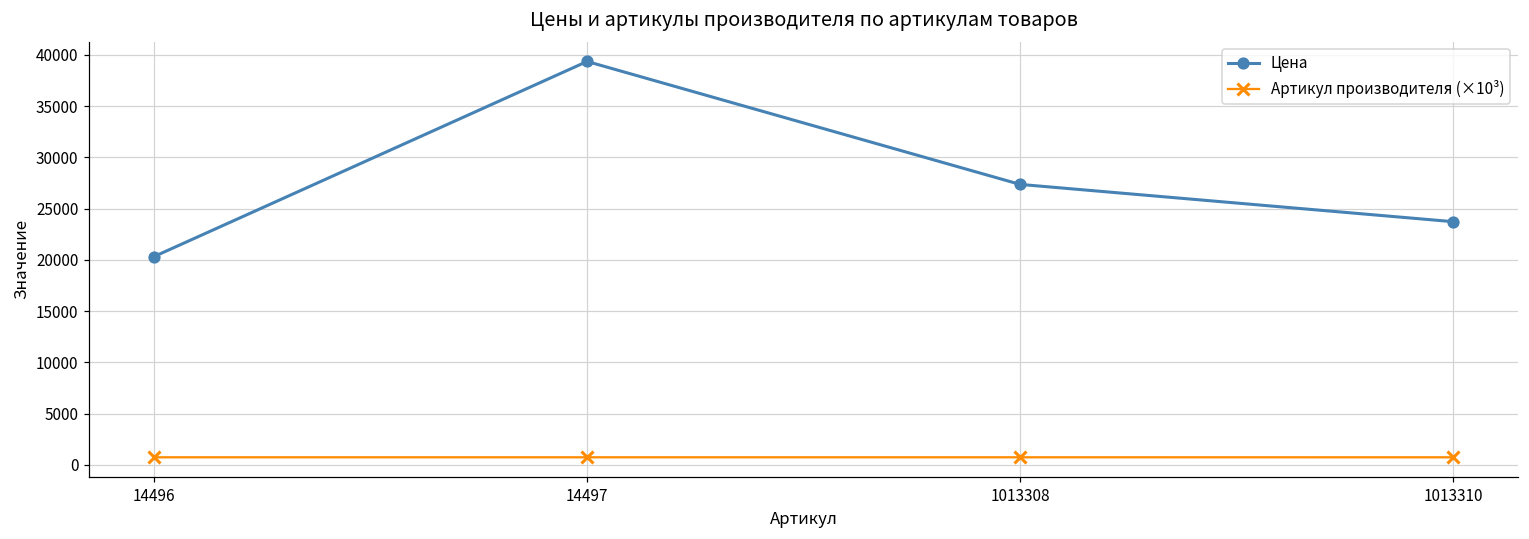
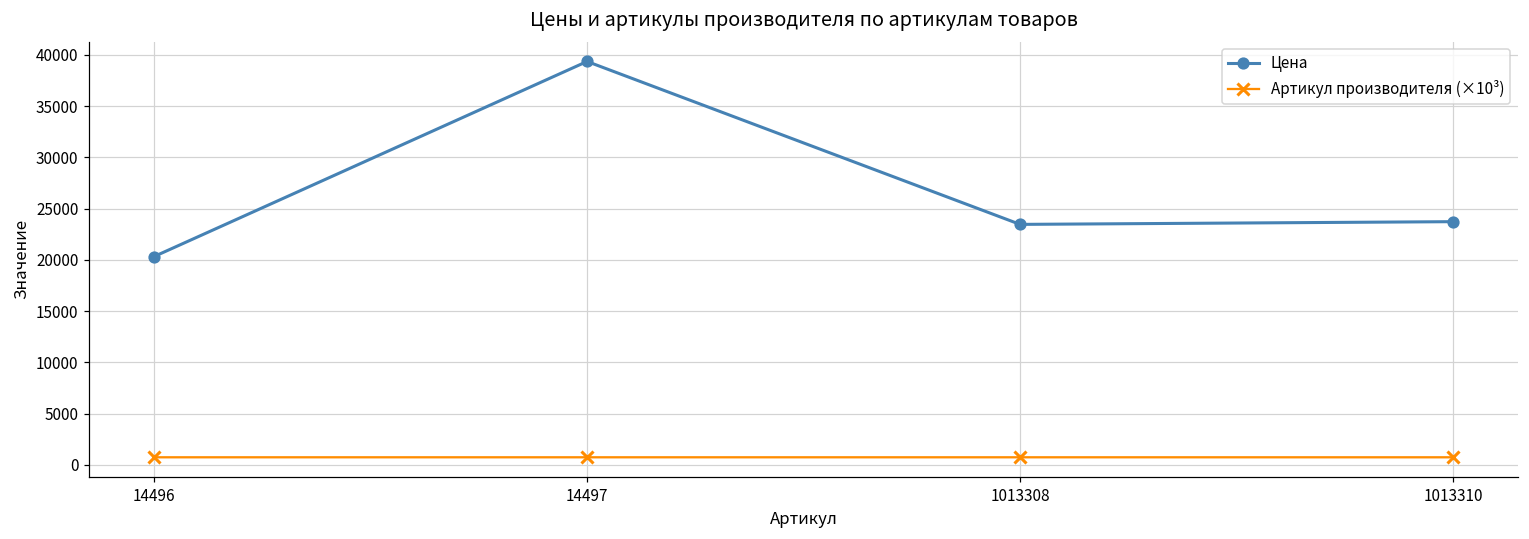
Цена, 1013308: 27000 -> 23000
